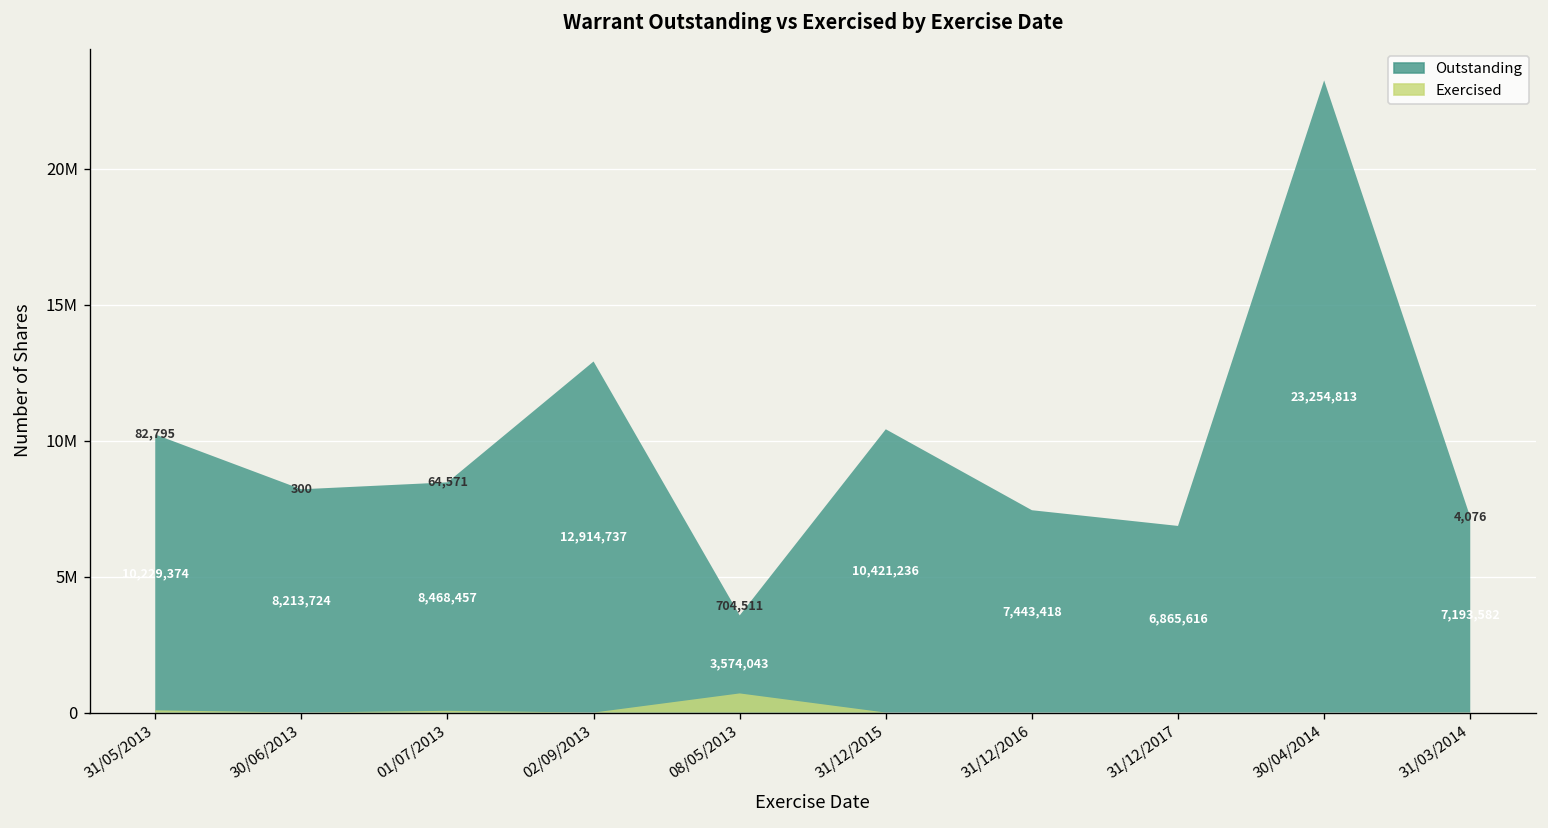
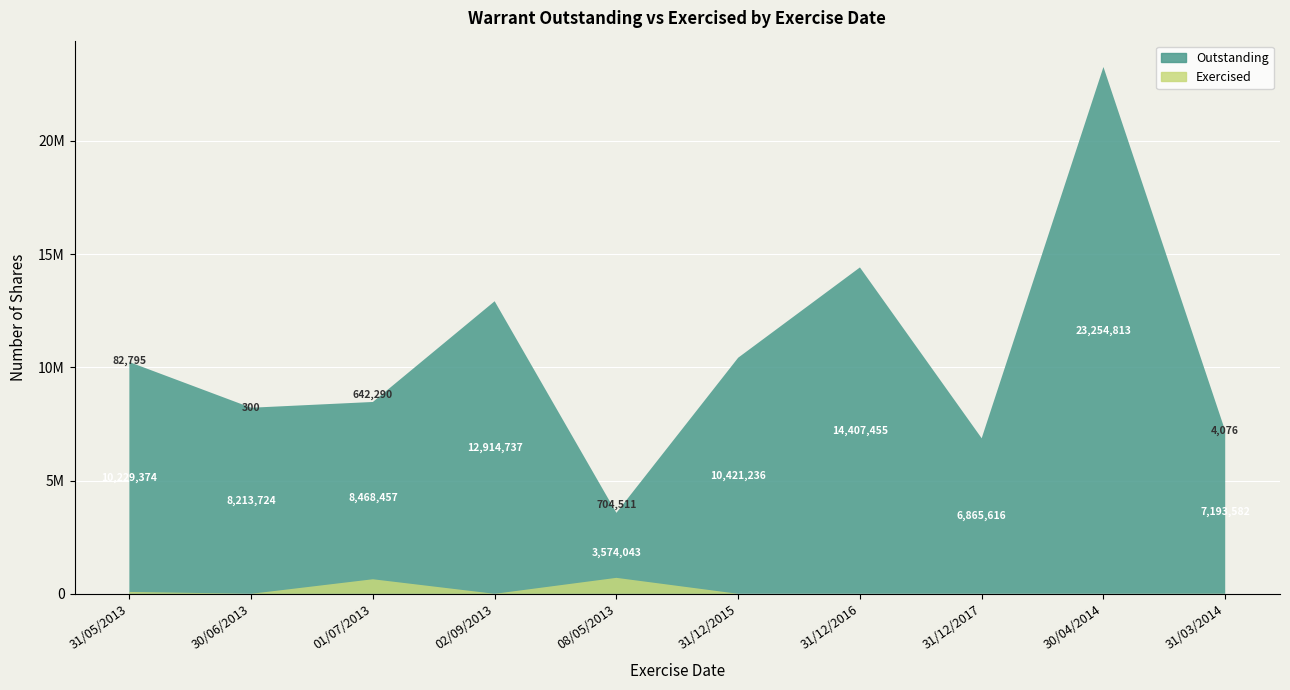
Exercised, 01/07/2013: 64,571 -> 642,290
Outstanding, 31/12/2016: 7,443,418 -> 14,407,455
